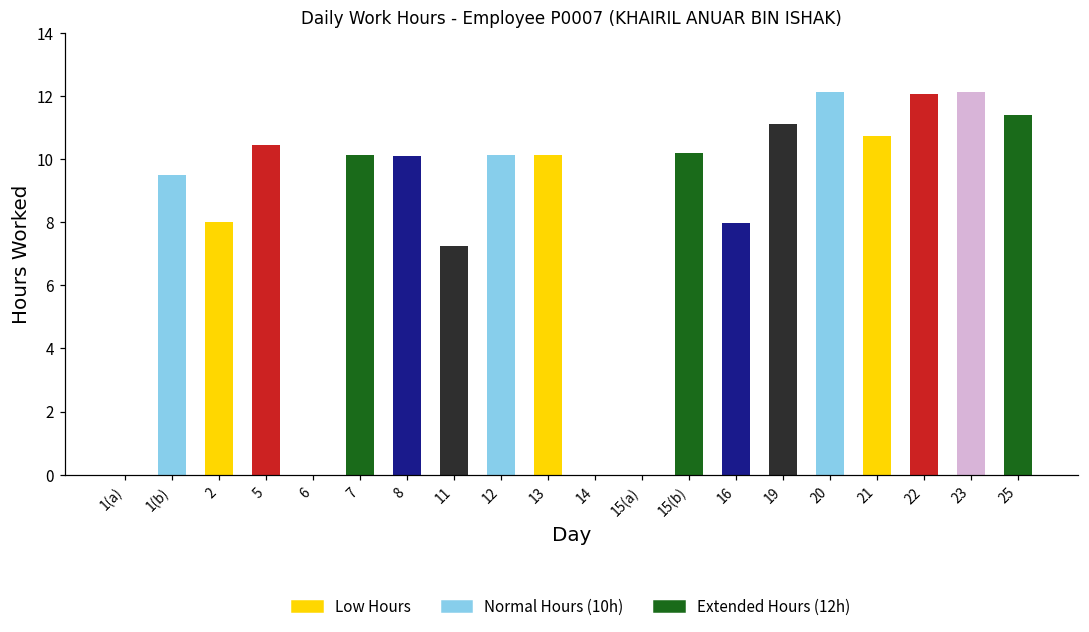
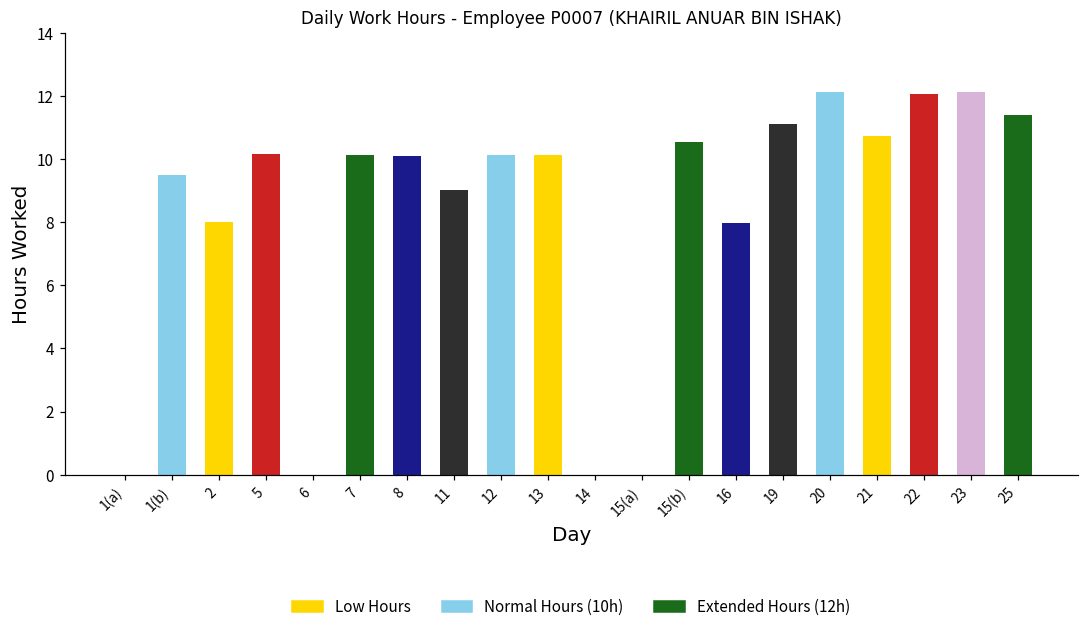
5: 10.4 -> 10.2
11: 7.3 -> 9.0
15(b): 10.2 -> 10.6
